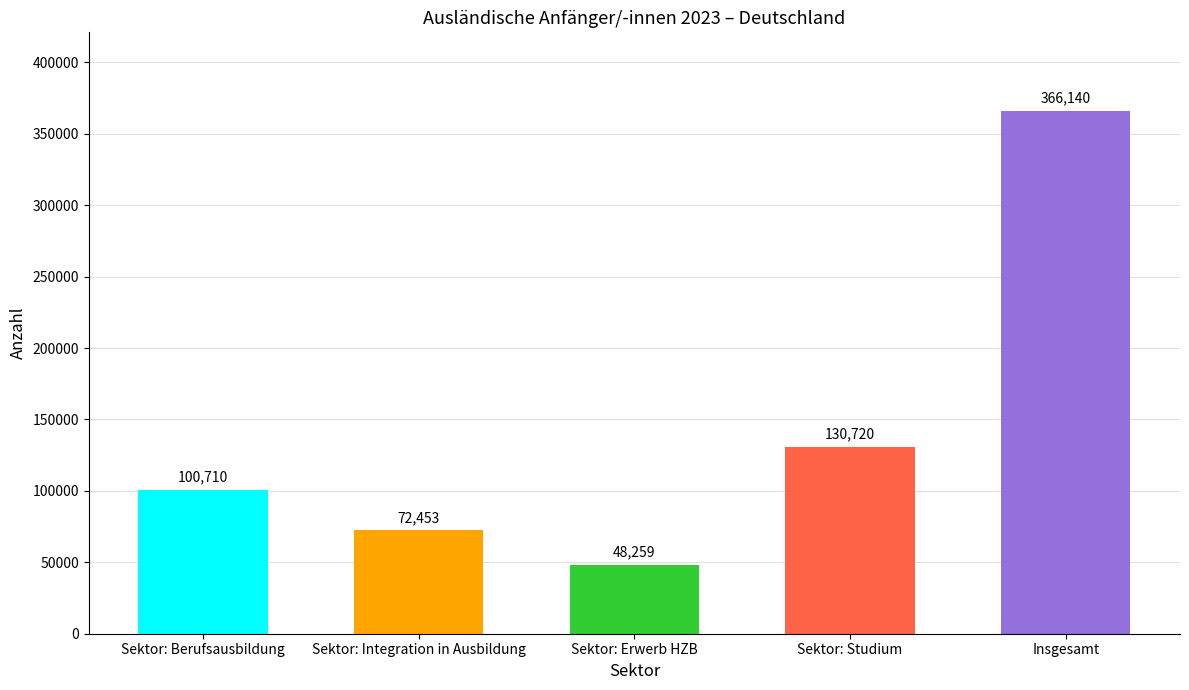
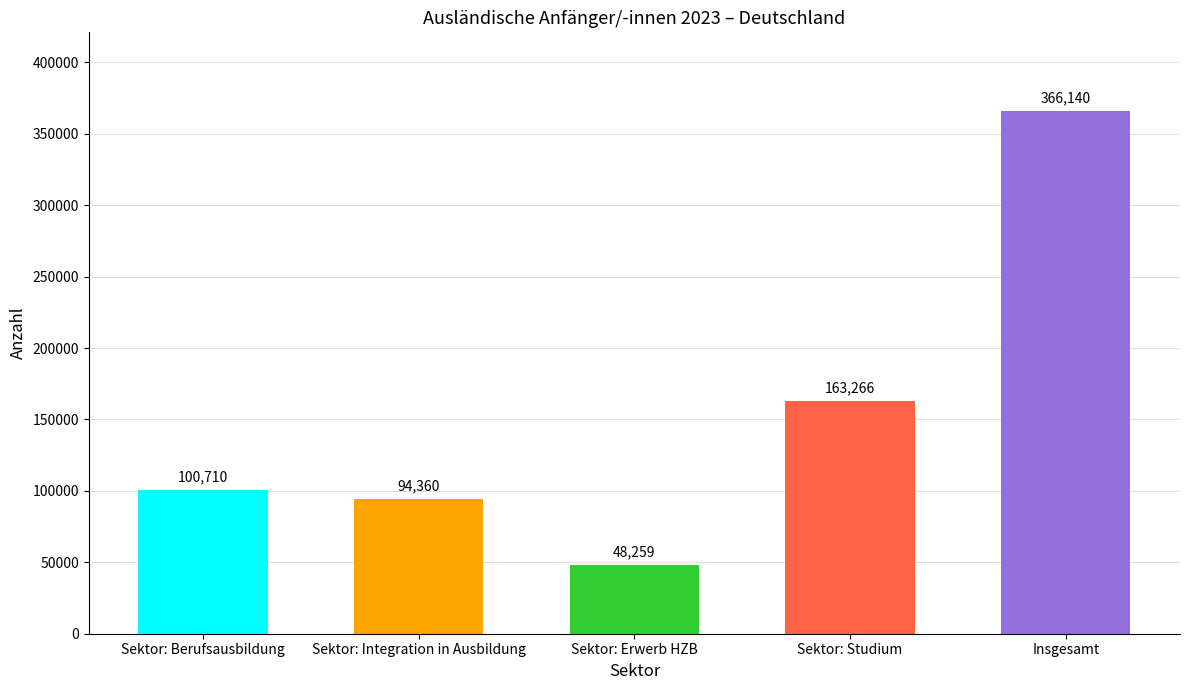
Sektor: Integration in Ausbildung: 72,453 -> 94,360
Sektor: Studium: 130,720 -> 163,266
